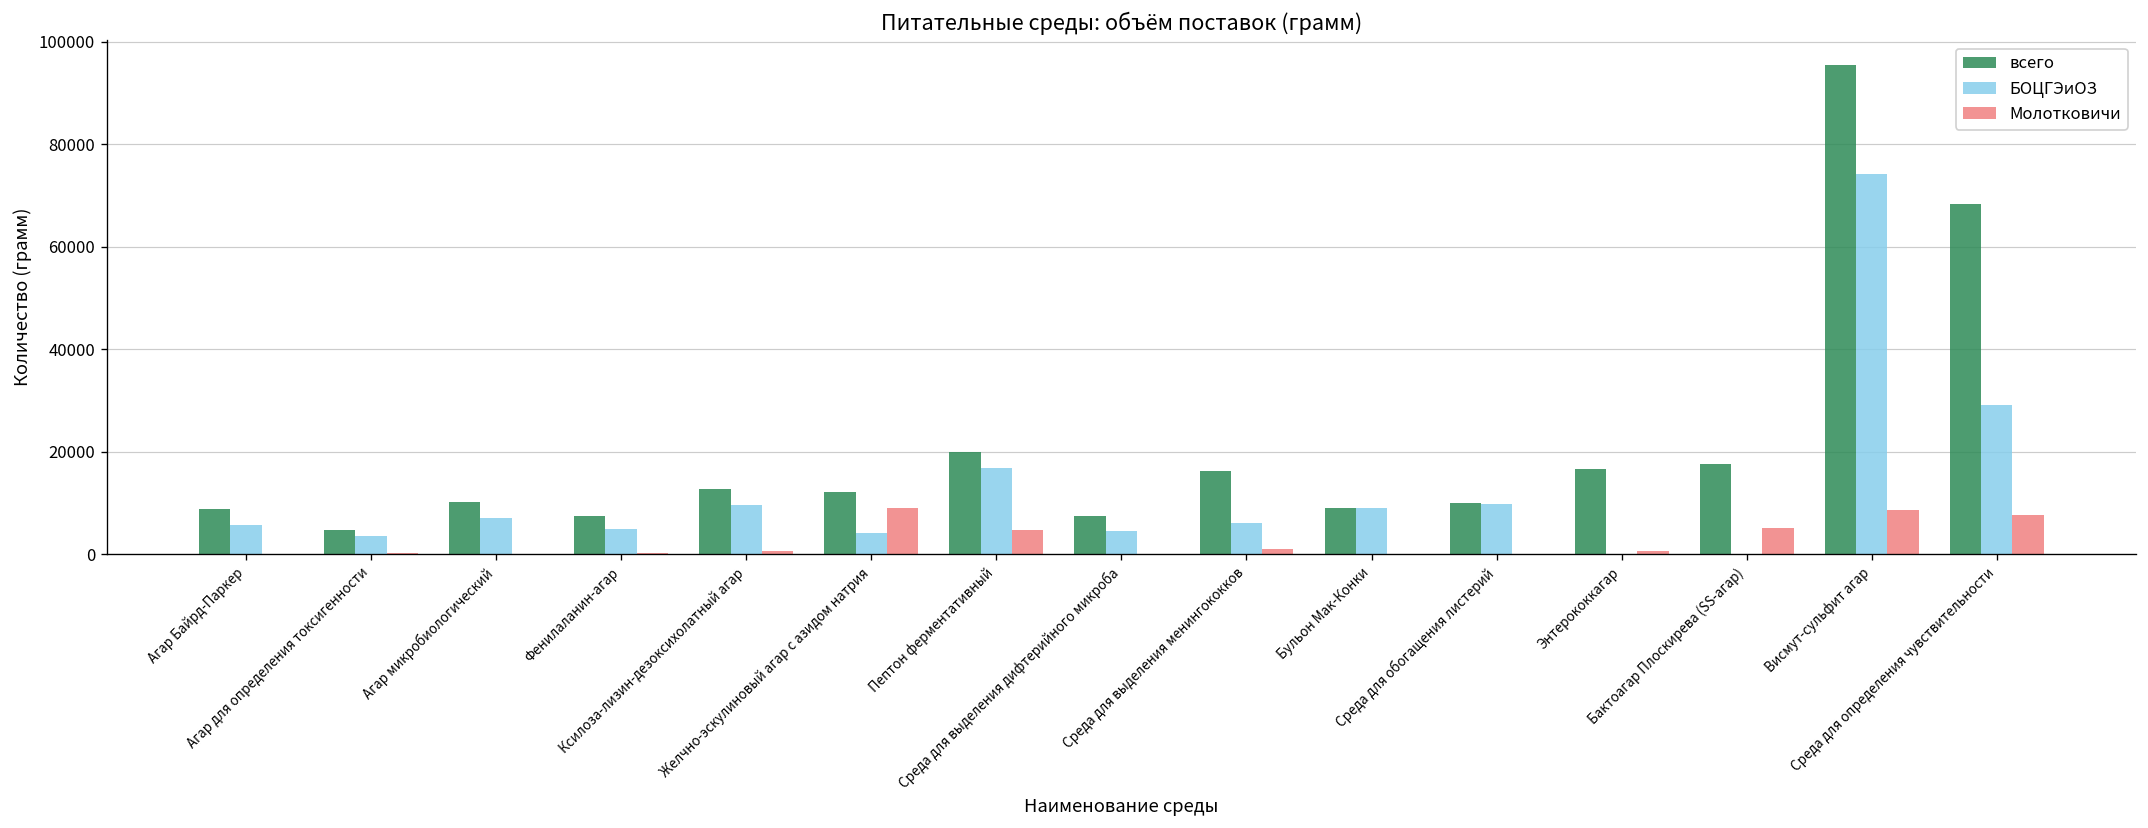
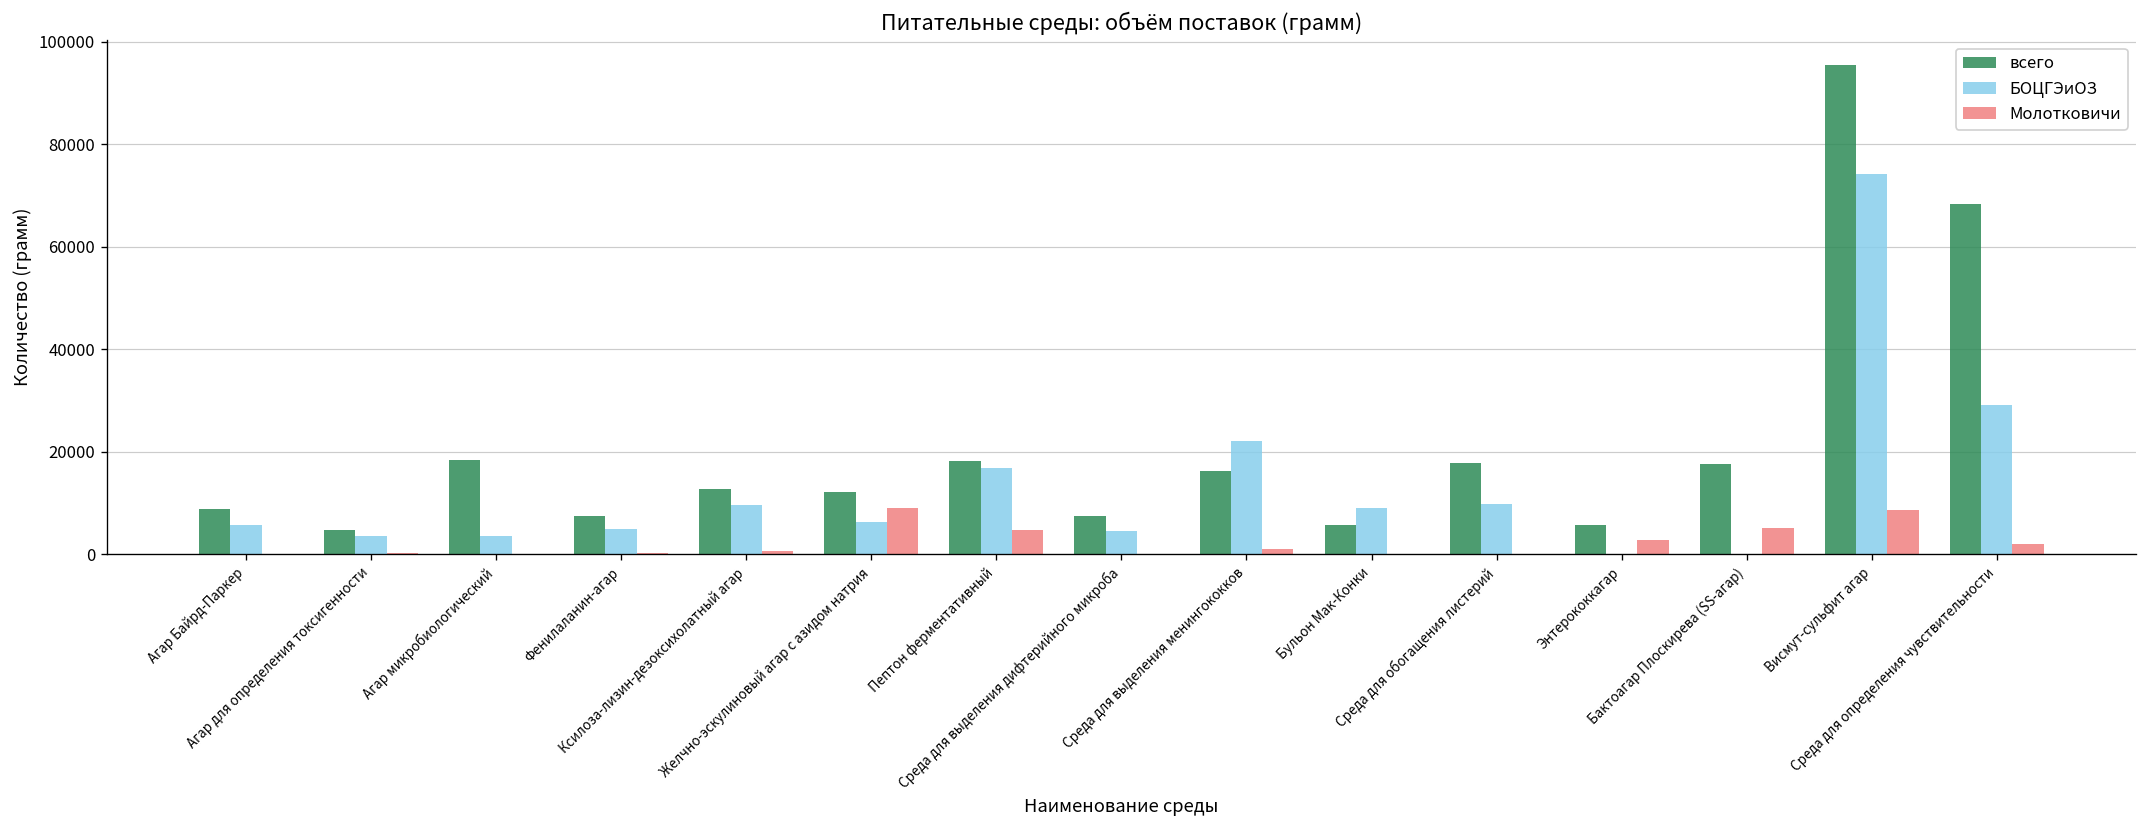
всего, Агар микробиологический: 10000 -> 18000
БОЦГЭиОЗ, Агар микробиологический: 7000 -> 4000
БОЦГЭиОЗ, Желчно-эскулиновый агар с азидом натрия: 4000 -> 6000
всего, Пептон ферментативный: 20000 -> 18000
БОЦГЭиОЗ, Среда для выделения менингококков: 6000 -> 22000
всего, Бульон Мак-Конки: 9000 -> 6000
всего, Среда для обогащения листерий: 10000 -> 18000
всего, Энтерококкагар: 17000 -> 6000
Молотковичи, Энтерококкагар: 1000 -> 3000
Молотковичи, Среда для определения чувствительности: 8000 -> 2000
